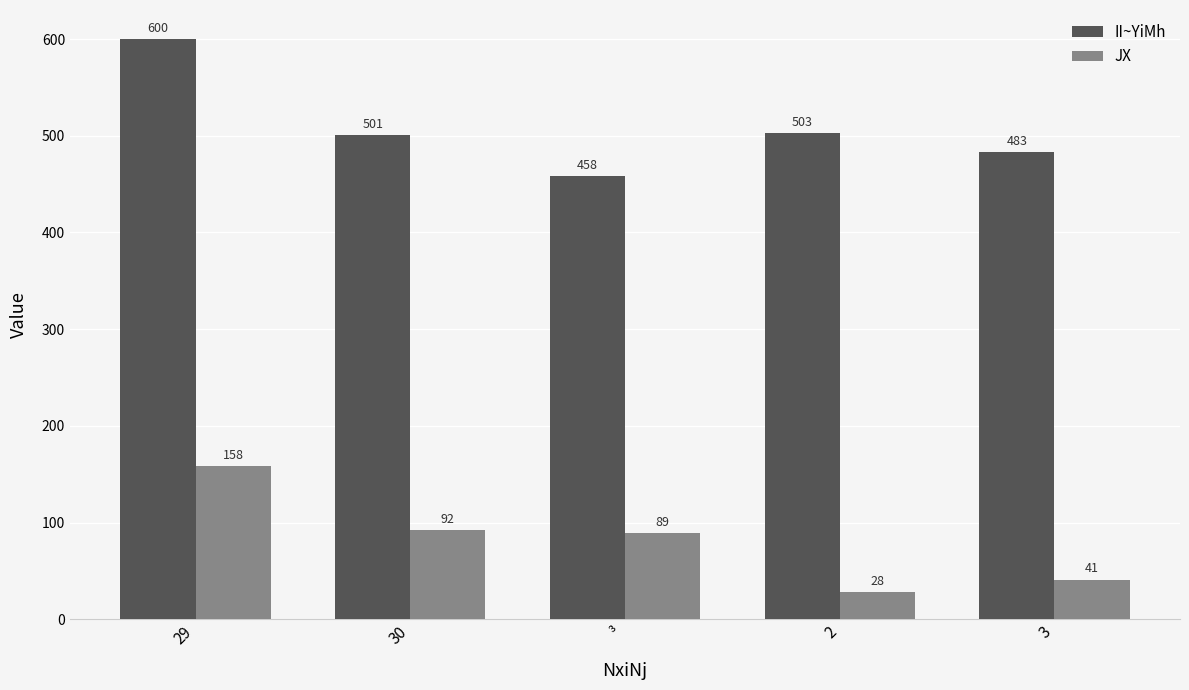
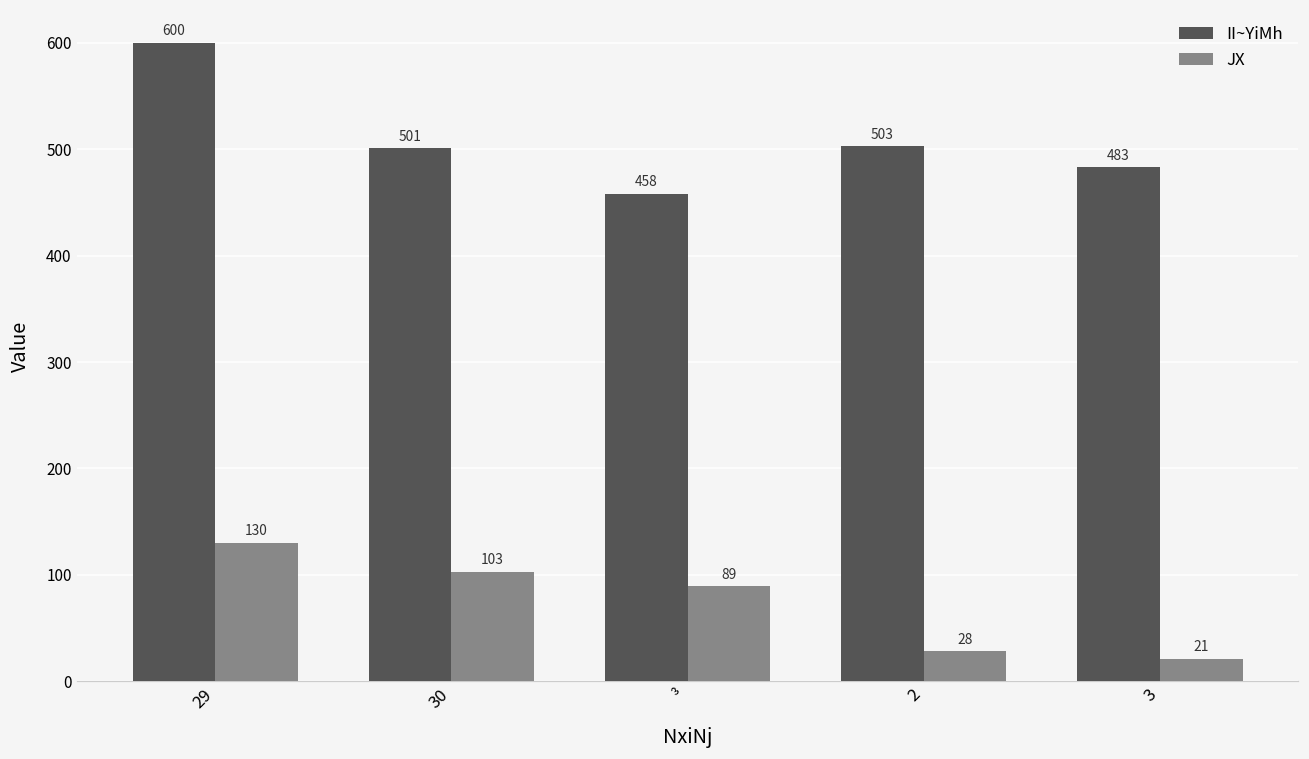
JX, 29: 158 -> 130
JX, 30: 92 -> 103
JX, 3: 41 -> 21
